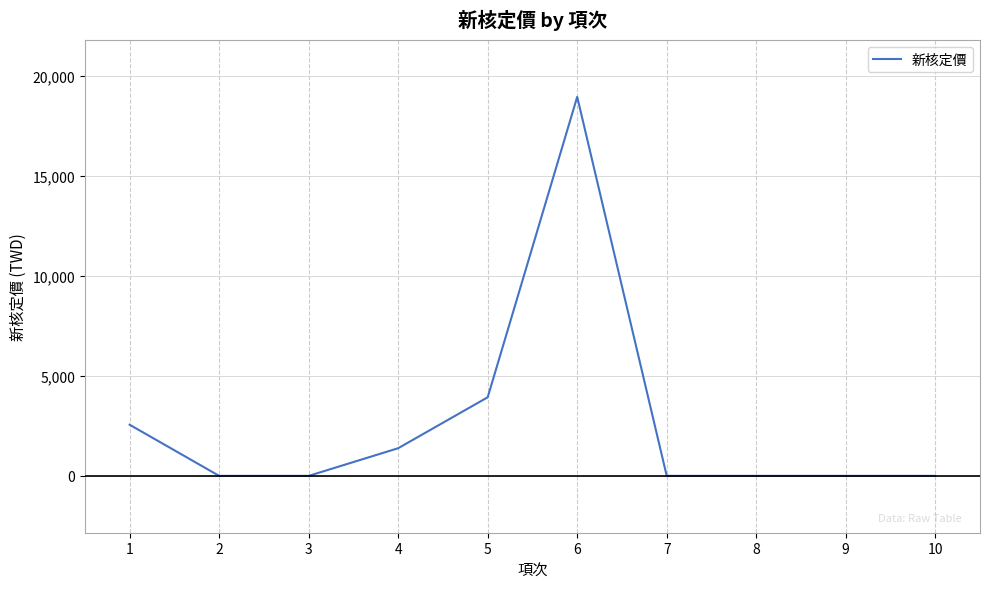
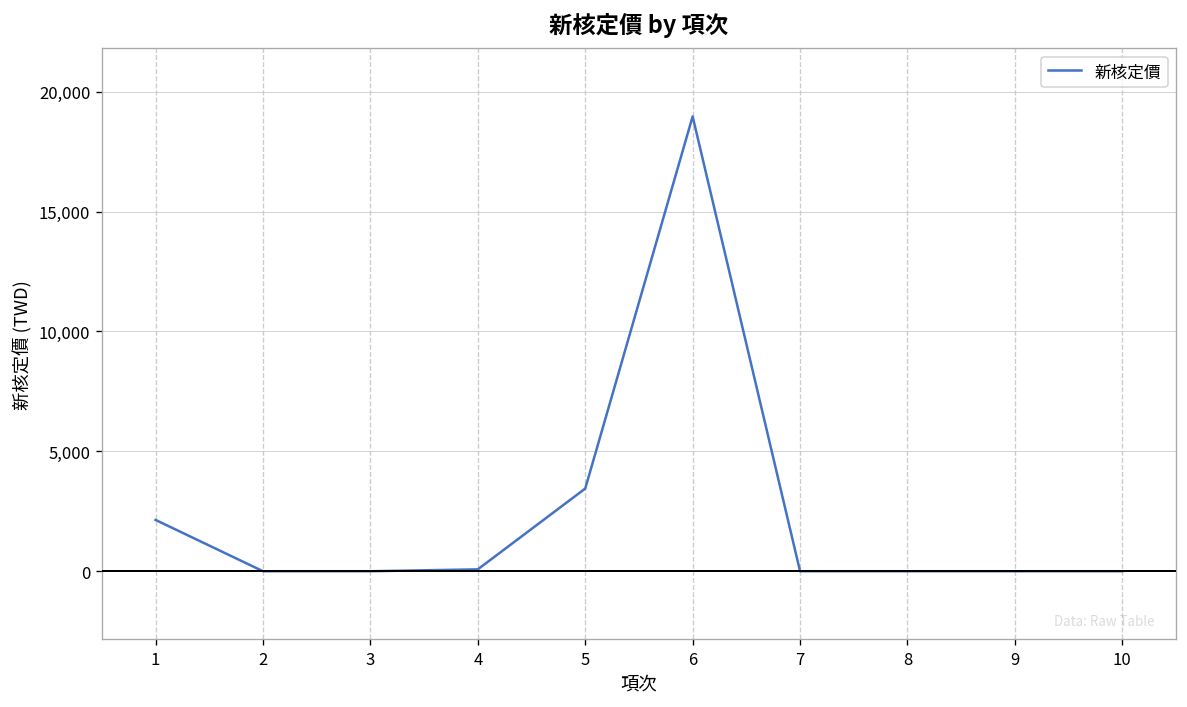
1: 2,600 -> 2,100
4: 1,400 -> 100
5: 3,900 -> 3,400
